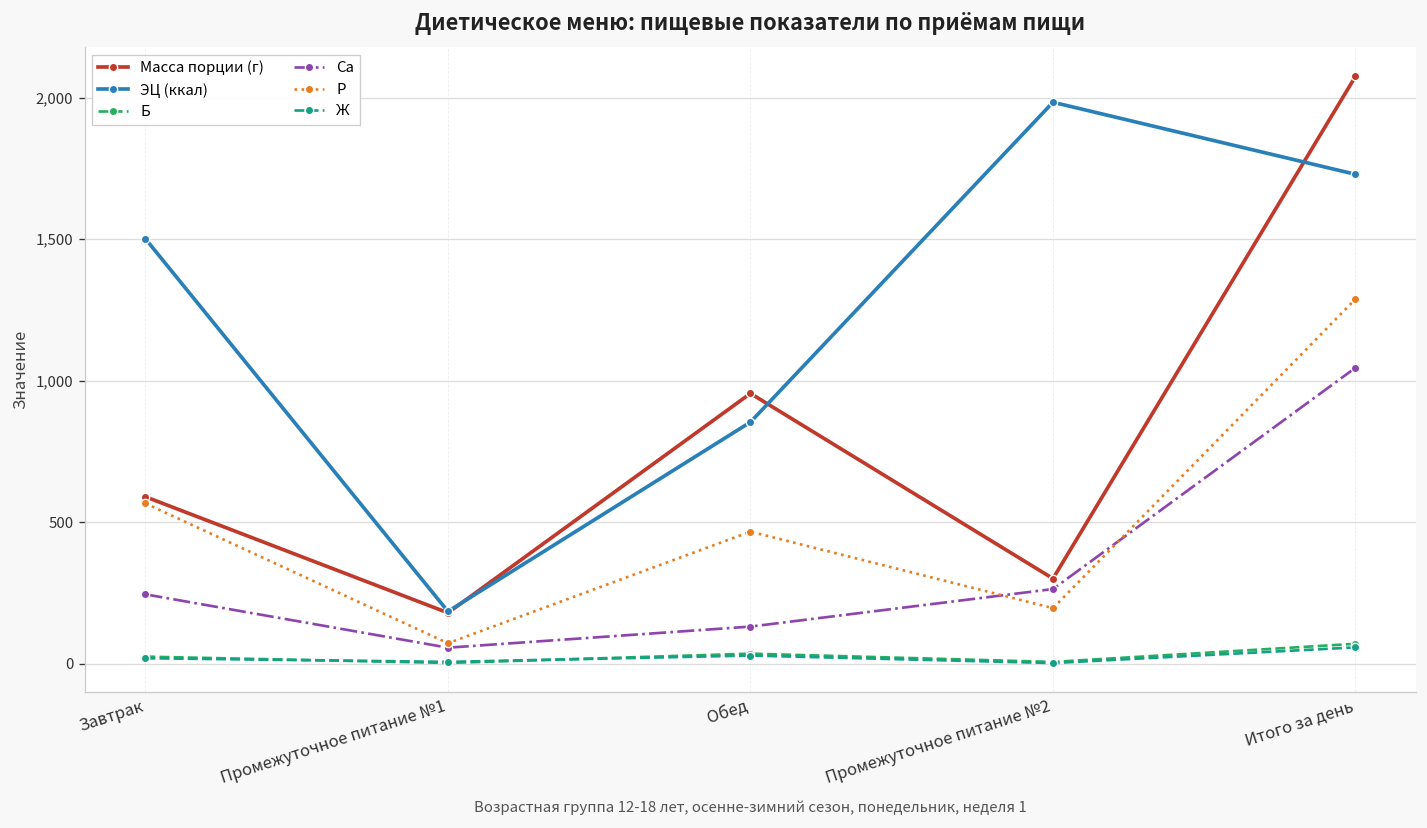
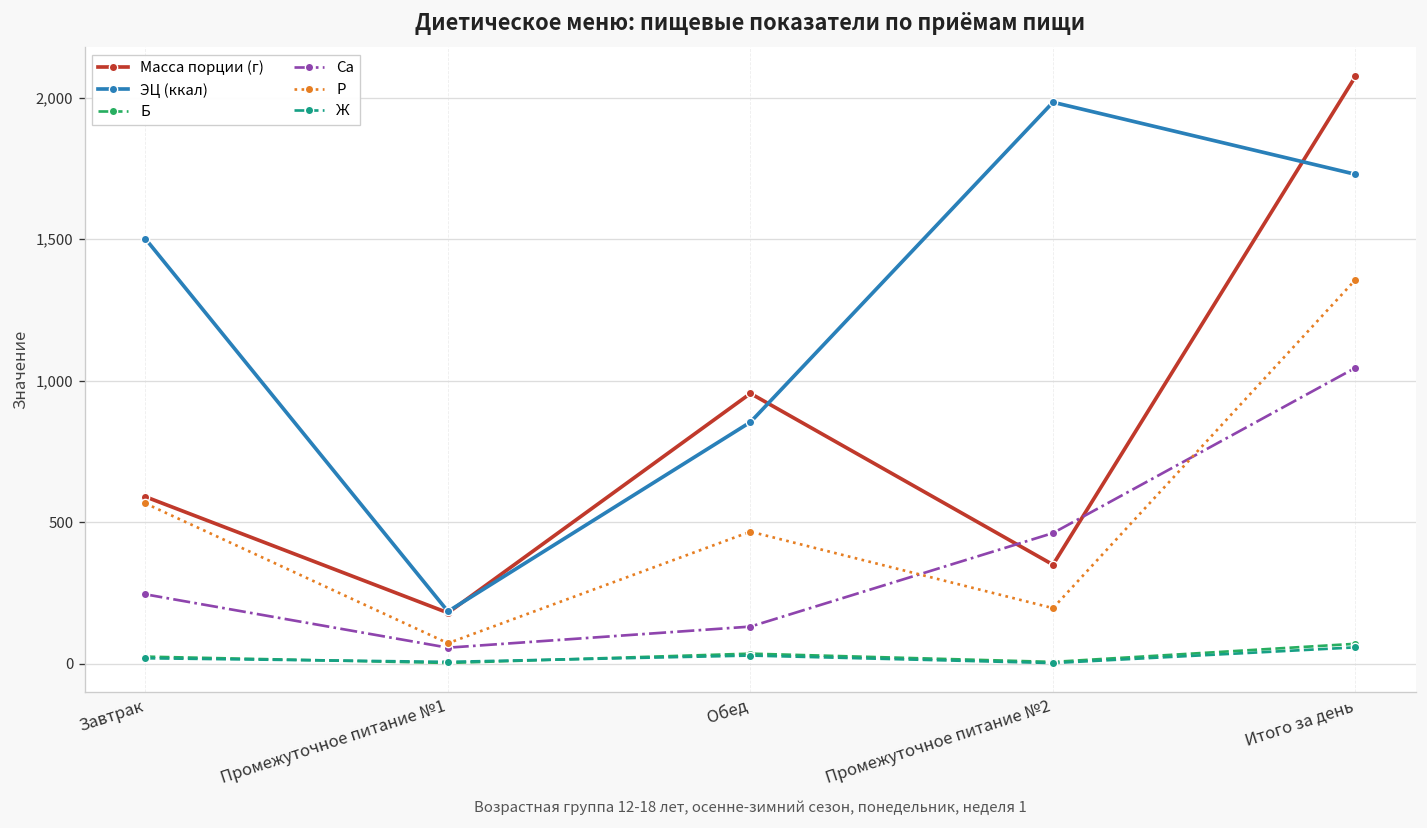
Масса порции (г), Промежуточное питание №2: 300 -> 350
Ca, Промежуточное питание №2: 260 -> 460
P, Итого за день: 1,290 -> 1,360
